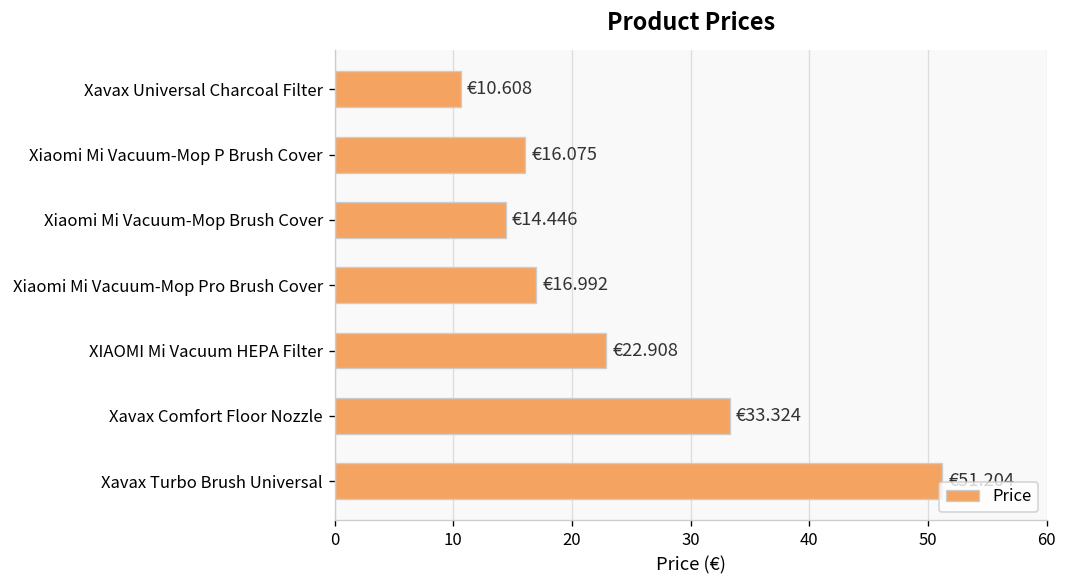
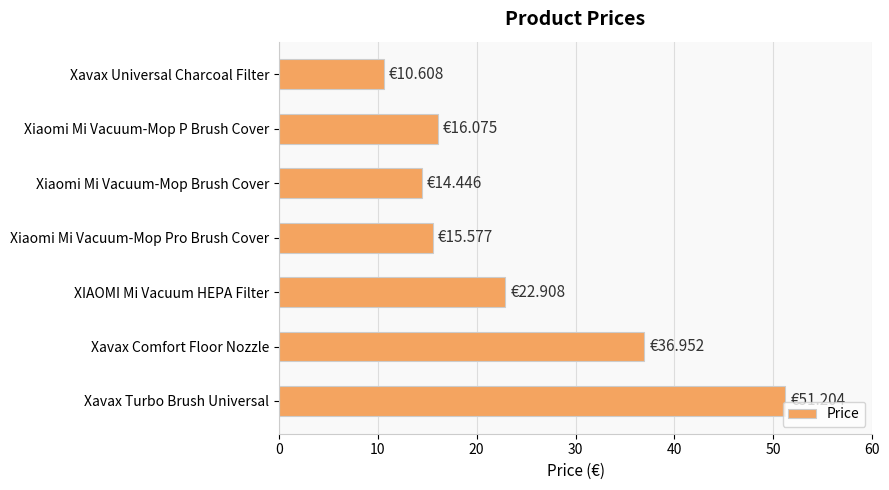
Xiaomi Mi Vacuum-Mop Pro Brush Cover: €16.992 -> €15.577
Xavax Comfort Floor Nozzle: €33.324 -> €36.952
